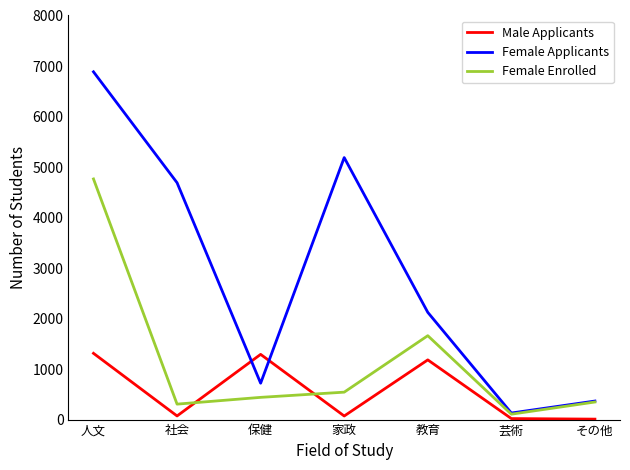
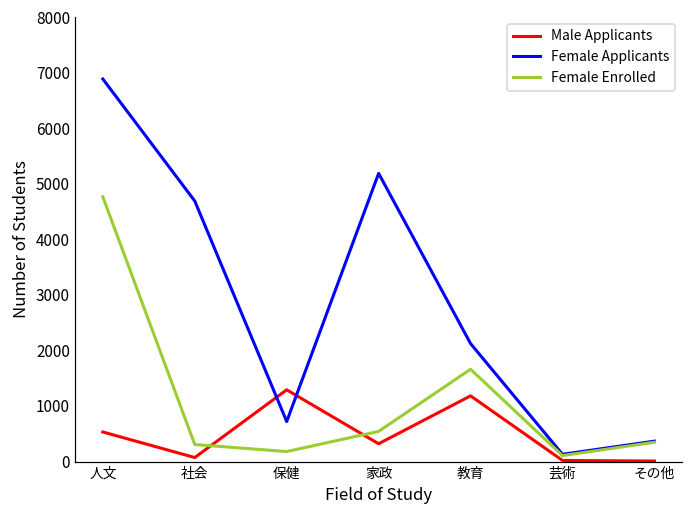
Male Applicants, 人文: 1300 -> 500
Female Enrolled, 保健: 400 -> 200
Male Applicants, 家政: 100 -> 300
